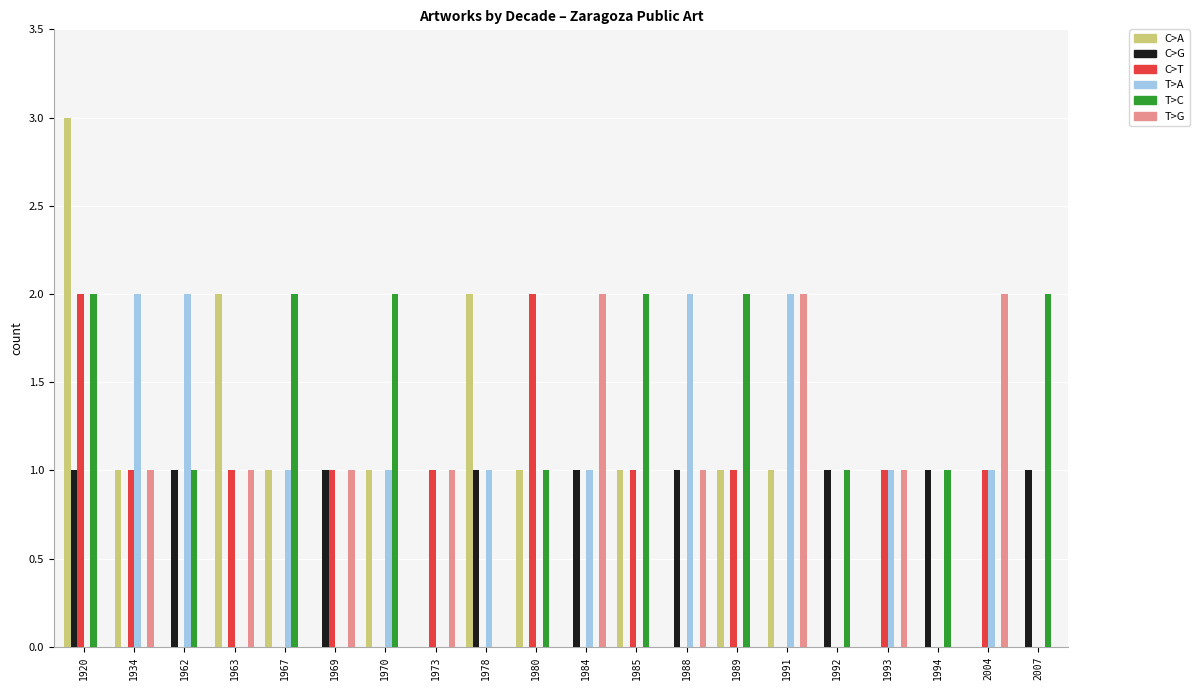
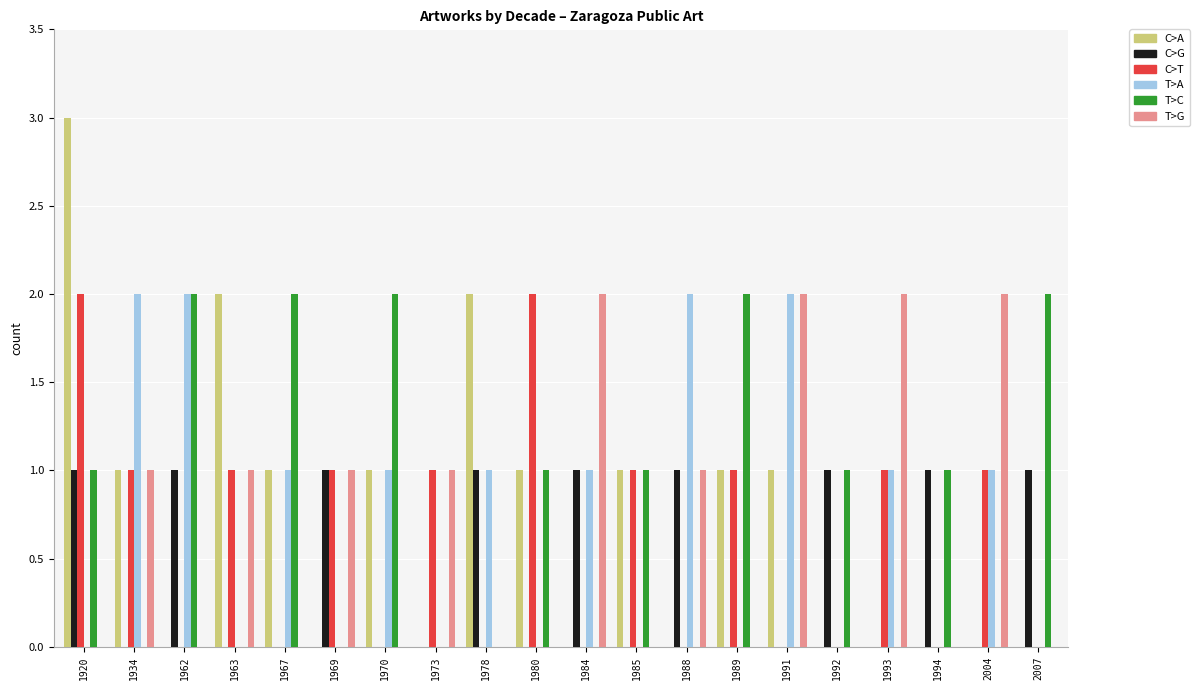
T>C, 1920: 2 -> 1
T>C, 1962: 1 -> 2
T>C, 1985: 2 -> 1
T>G, 1993: 1 -> 2
